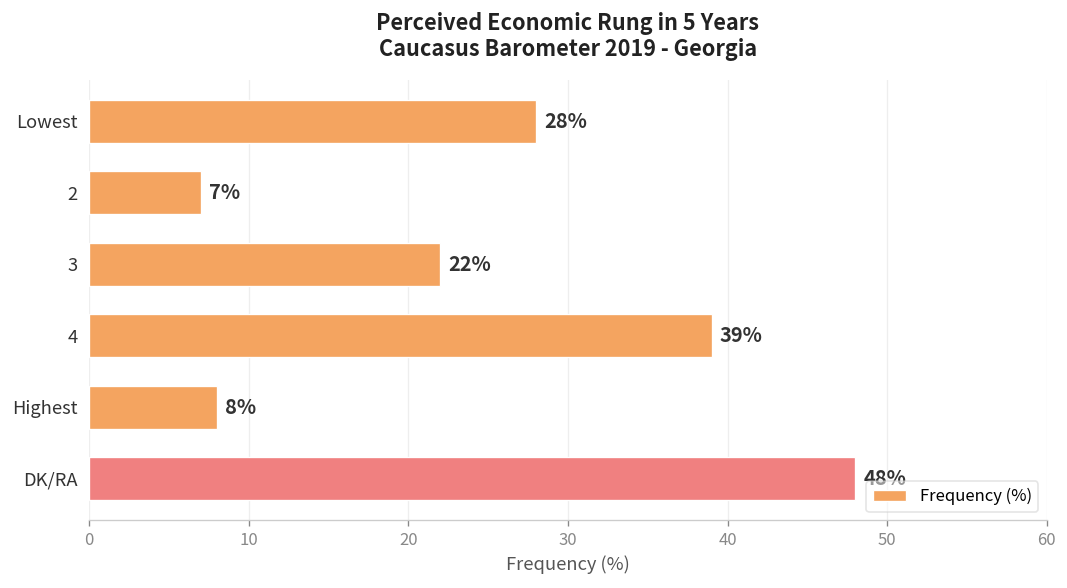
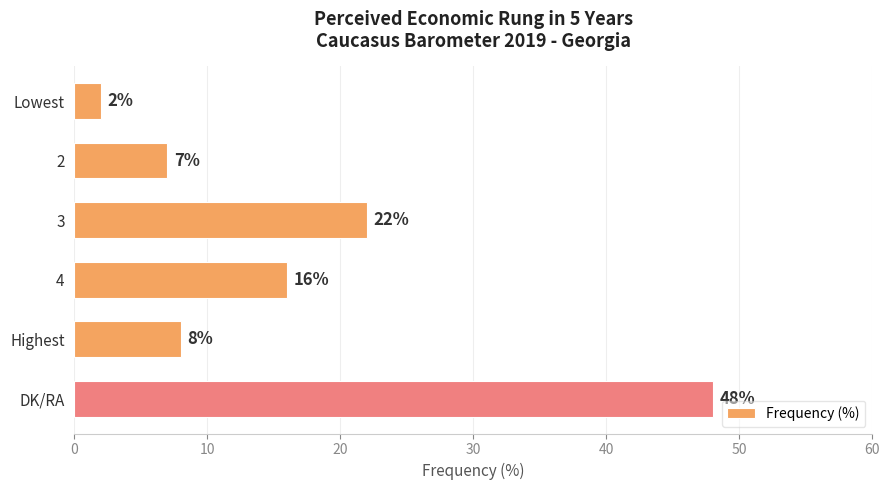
Lowest: 28% -> 2%
4: 39% -> 16%
